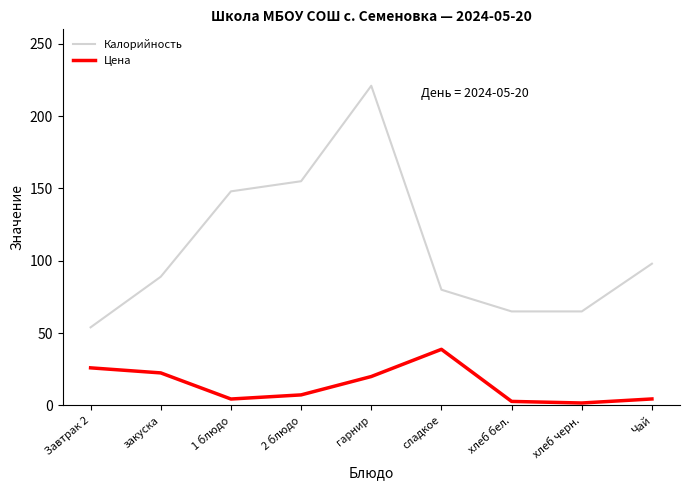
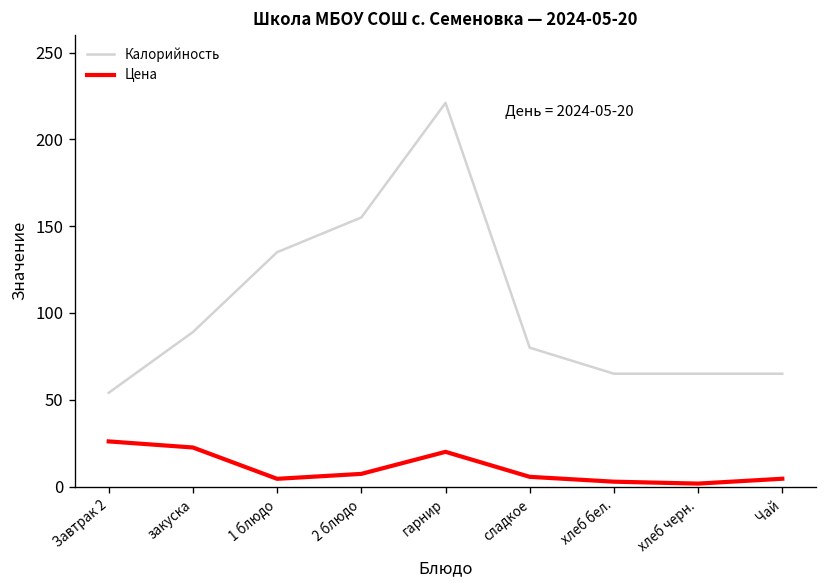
Калорийность, 1 блюдо: 148 -> 135
Цена, сладкое: 39 -> 6
Калорийность, Чай: 98 -> 65
